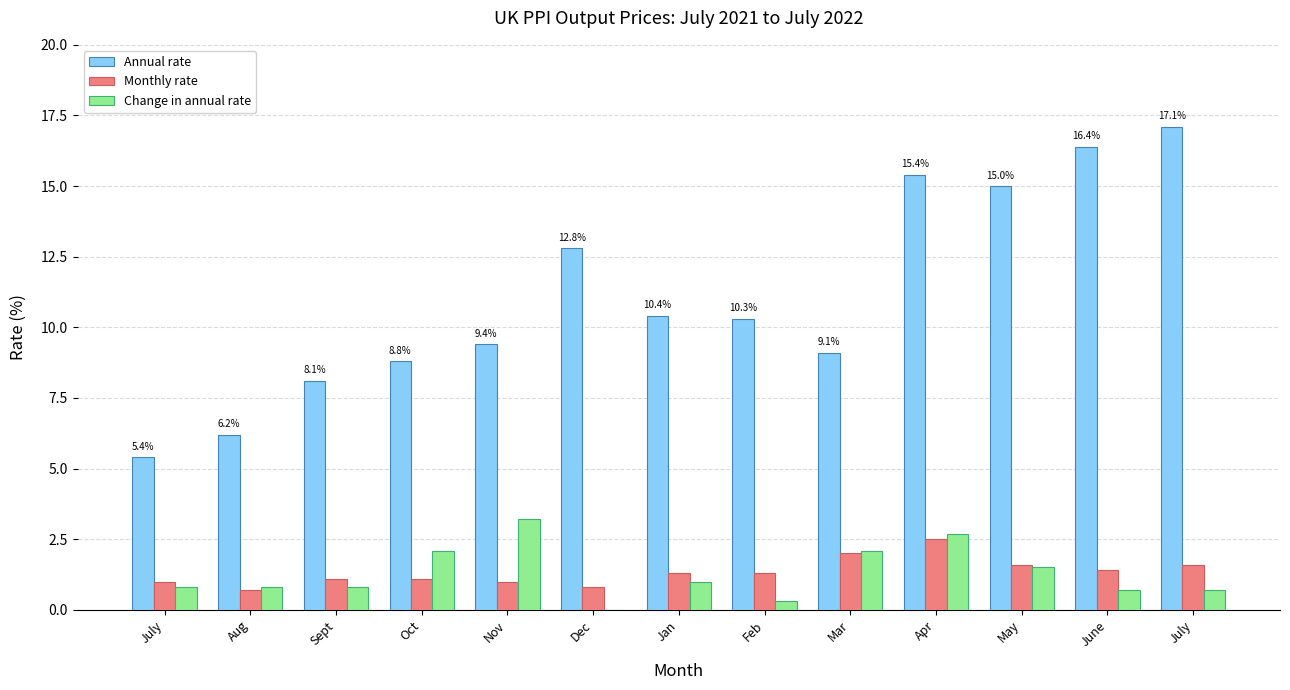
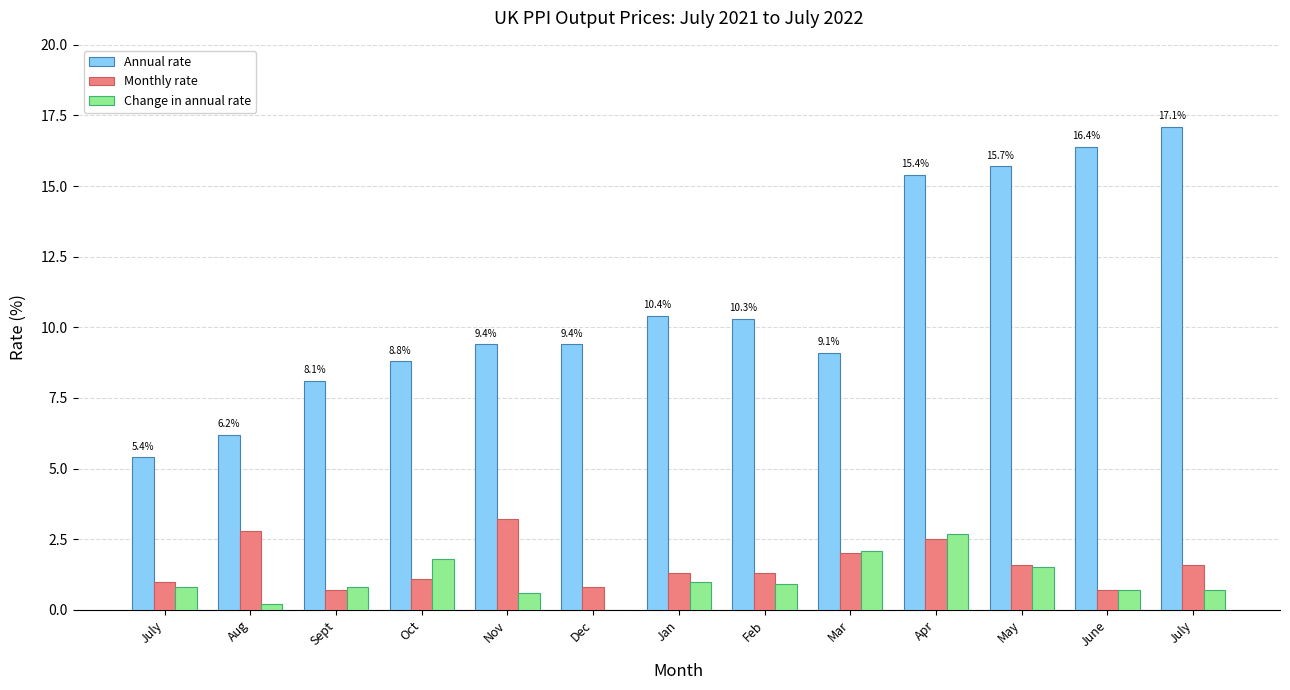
Monthly rate, Aug: 0.7 -> 2.8
Change in annual rate, Aug: 0.8 -> 0.2
Monthly rate, Sept: 1.1 -> 0.7
Change in annual rate, Oct: 2.1 -> 1.8
Monthly rate, Nov: 1.0 -> 3.2
Change in annual rate, Nov: 3.2 -> 0.6
Annual rate, Dec: 12.8% -> 9.4%
Change in annual rate, Feb: 0.3 -> 0.9
Annual rate, May: 15.0% -> 15.7%
Monthly rate, June: 1.4 -> 0.7
